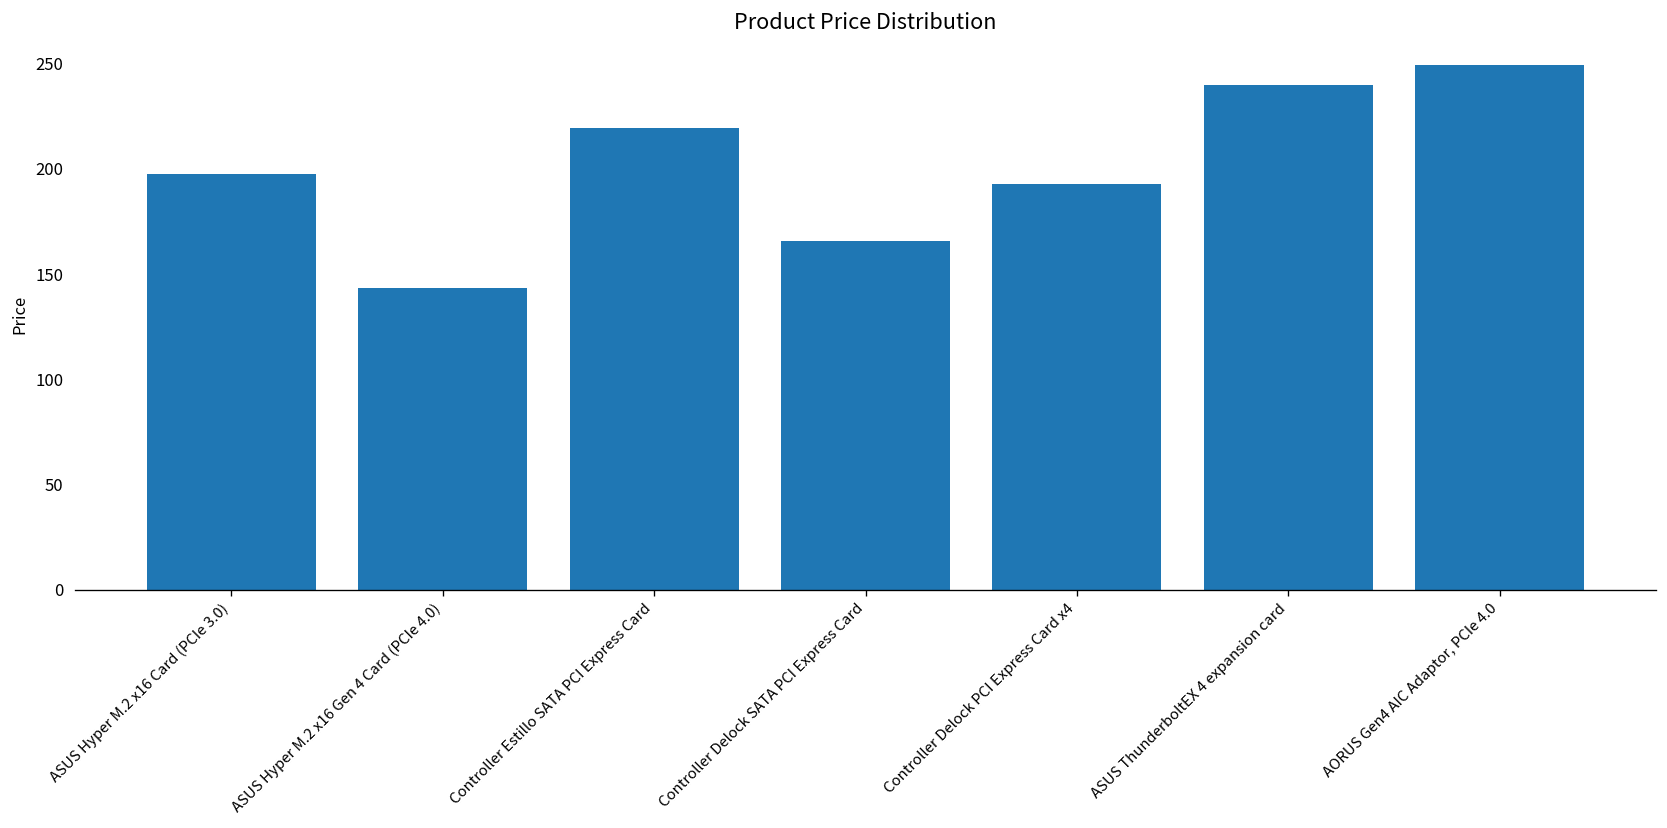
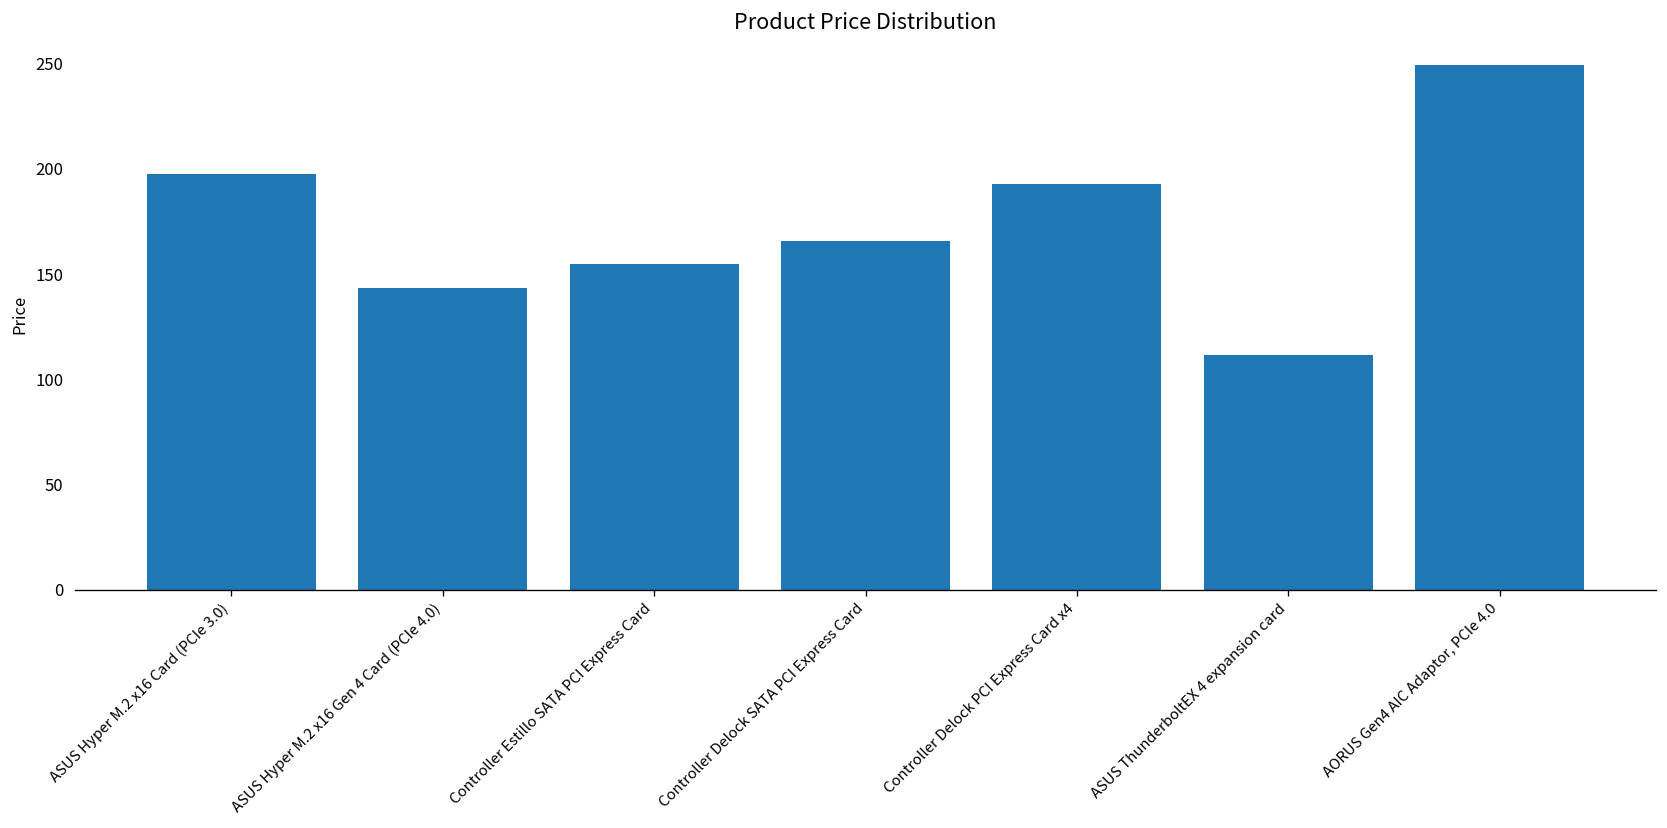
Controller Estillo SATA PCI Express Card: 220 -> 155
ASUS ThunderboltEX 4 expansion card: 240 -> 112
